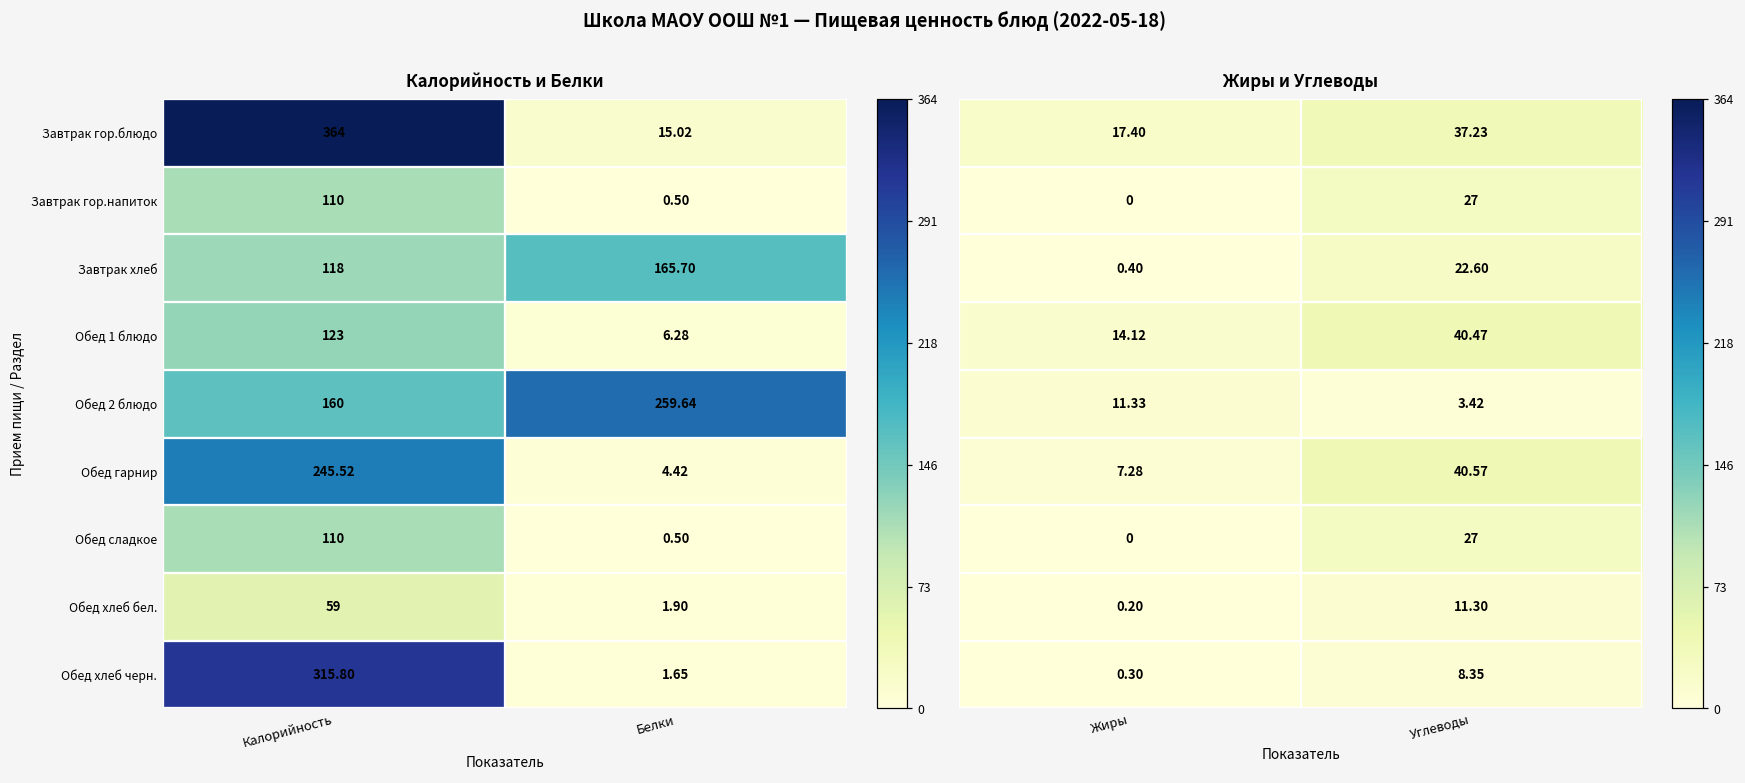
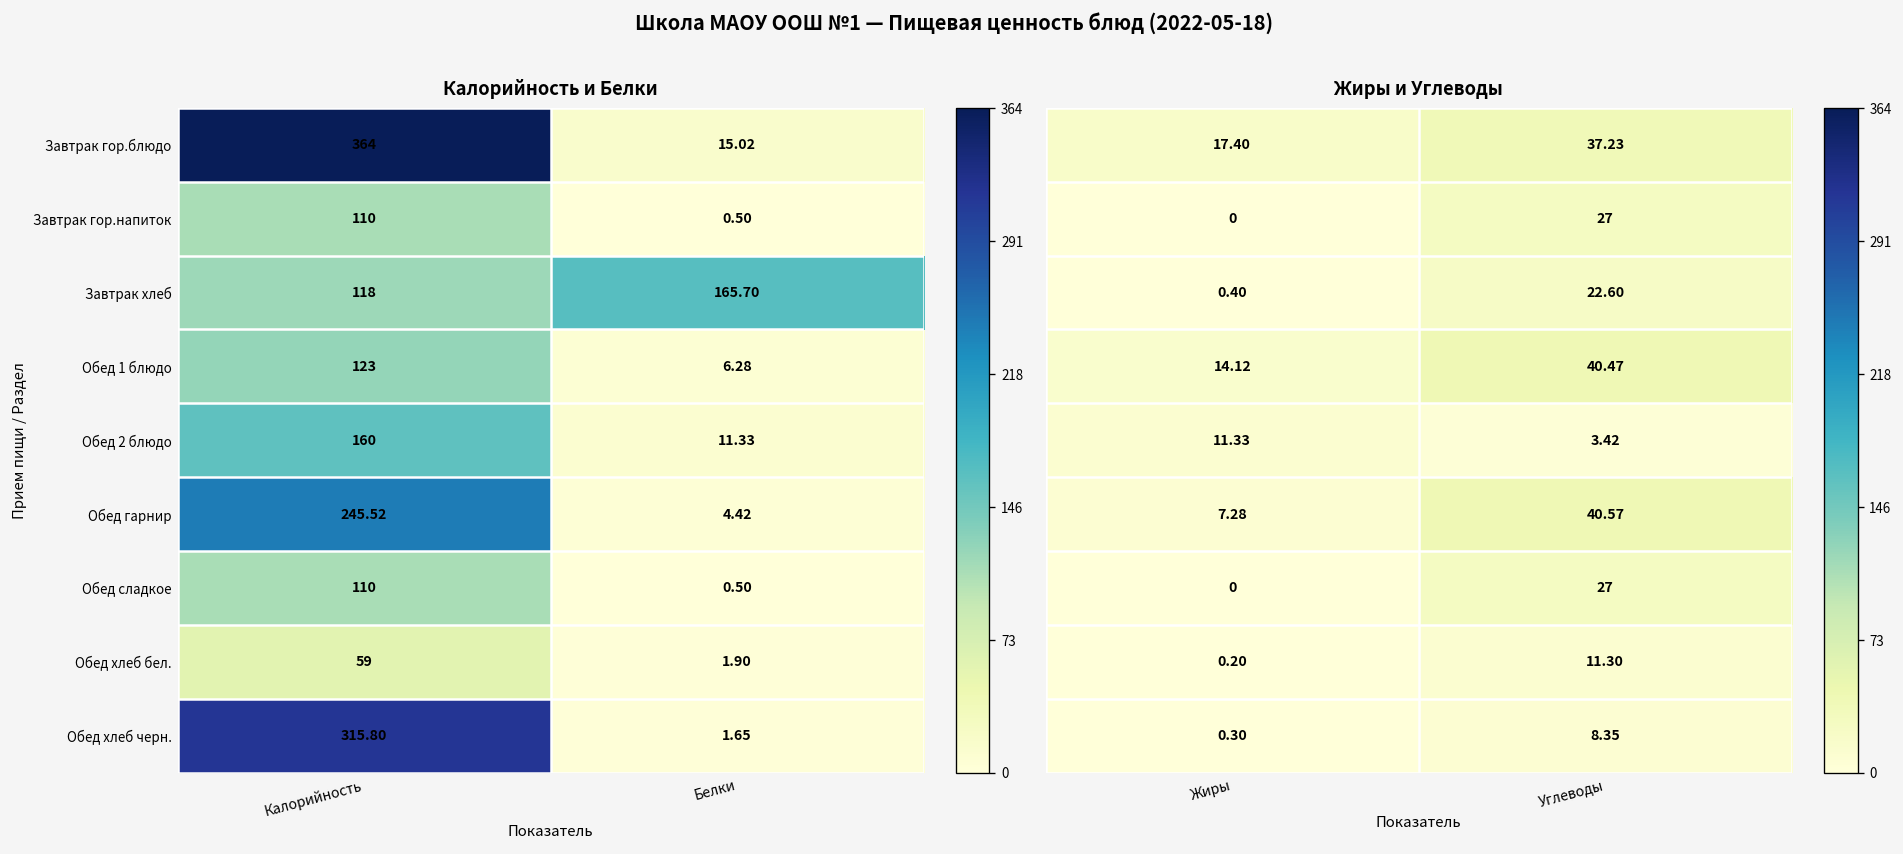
Калорийность и Белки, Обед 2 блюдо, Белки: 259.64 -> 11.33
